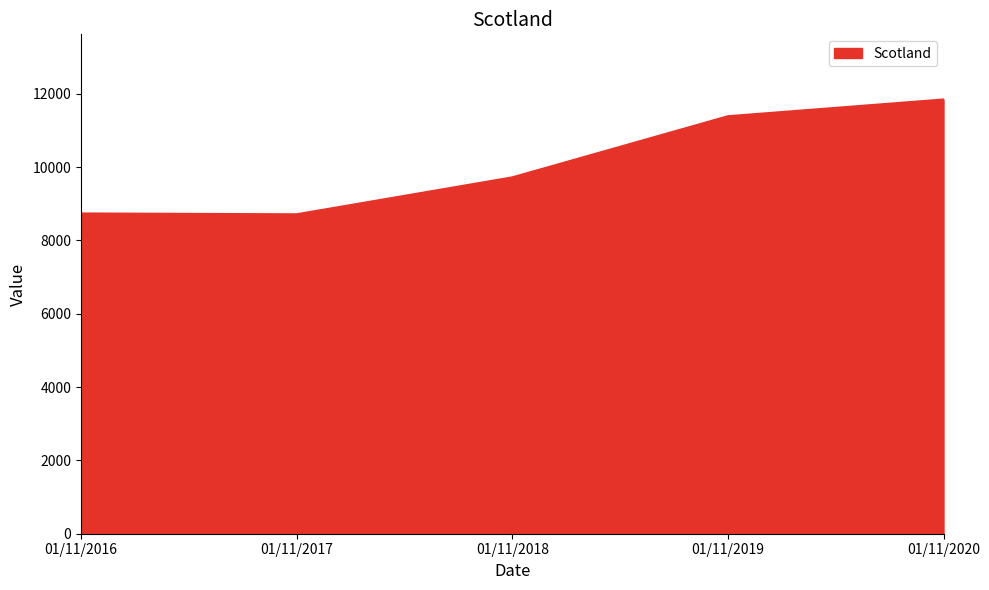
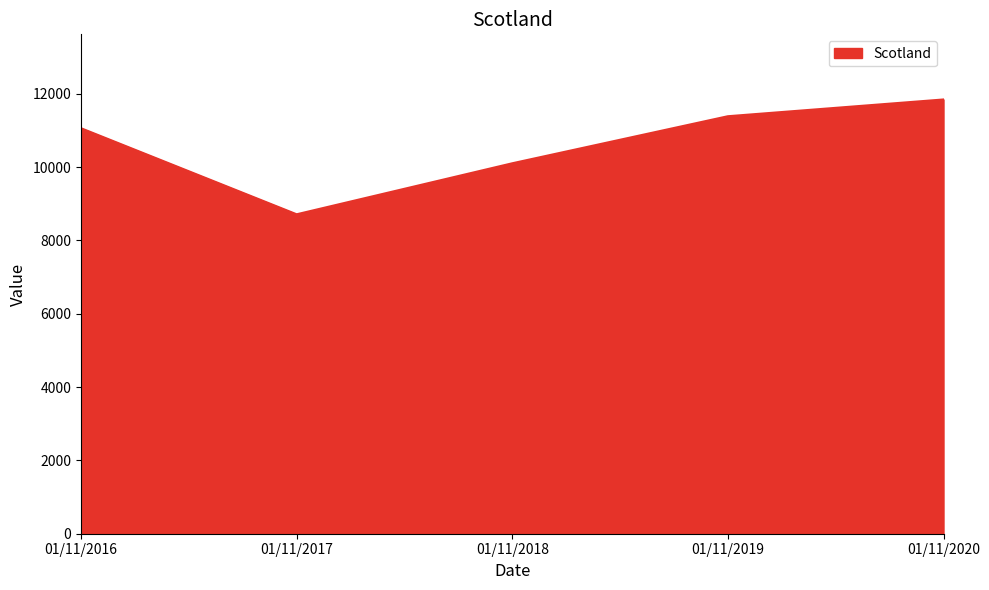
01/11/2016: 8700 -> 11100
01/11/2018: 9700 -> 10100
